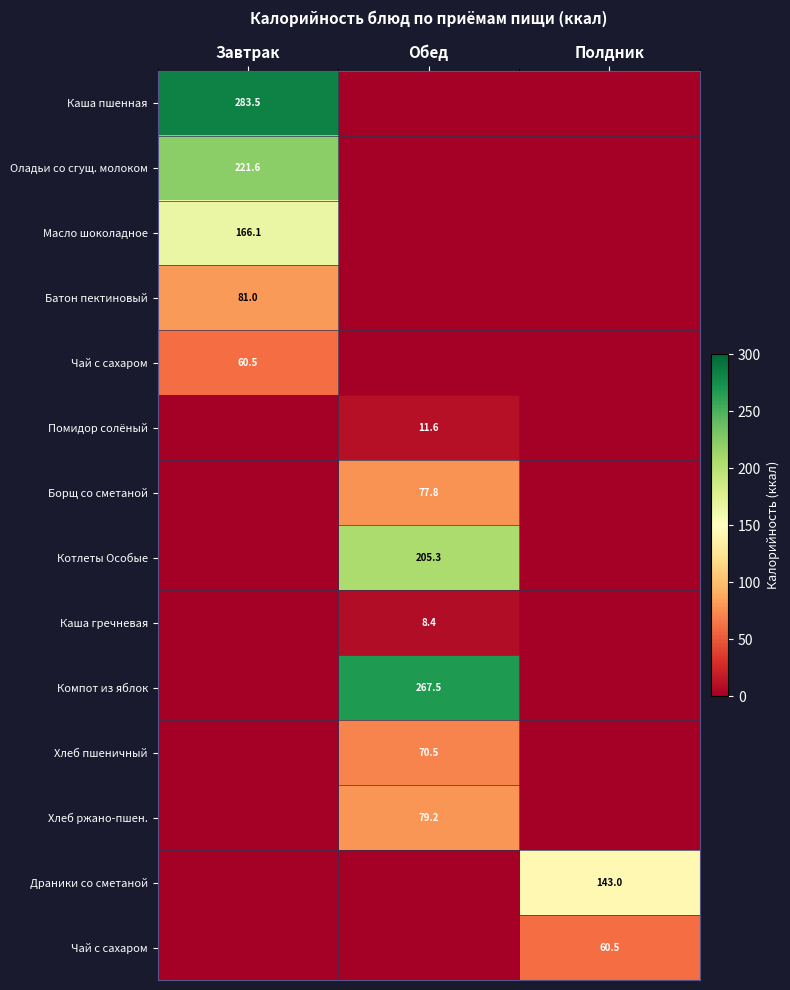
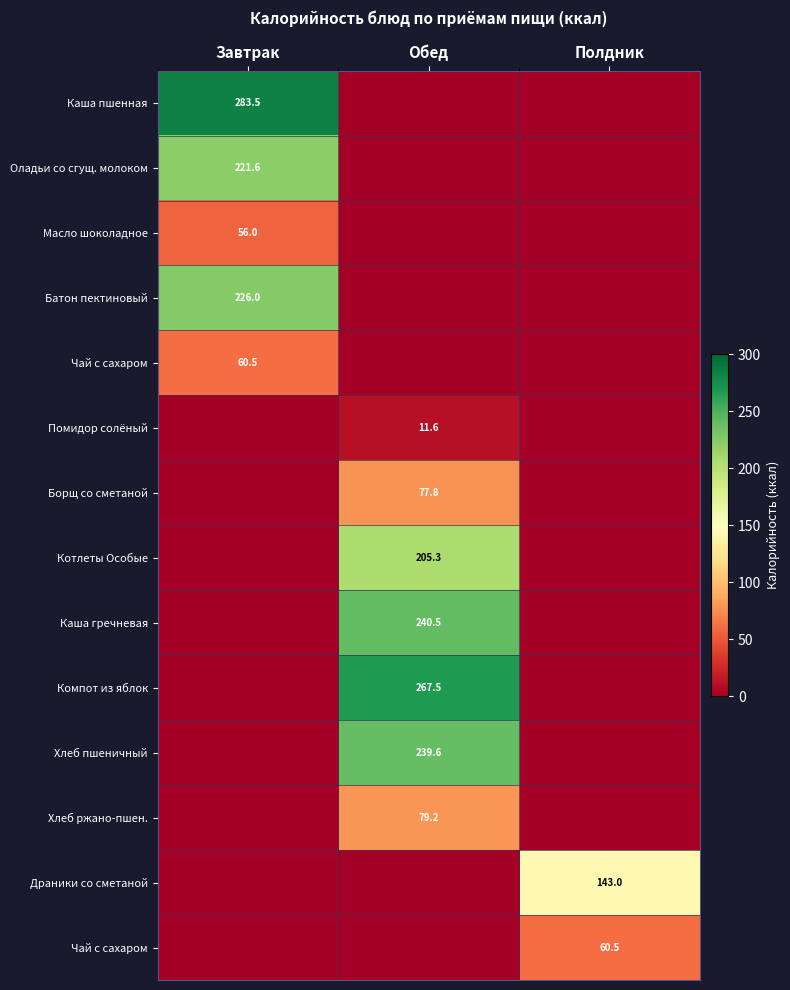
Масло шоколадное, Завтрак: 166.1 -> 56.0
Батон пектиновый, Завтрак: 81.0 -> 226.0
Каша гречневая, Обед: 8.4 -> 240.5
Хлеб пшеничный, Обед: 70.5 -> 239.6
